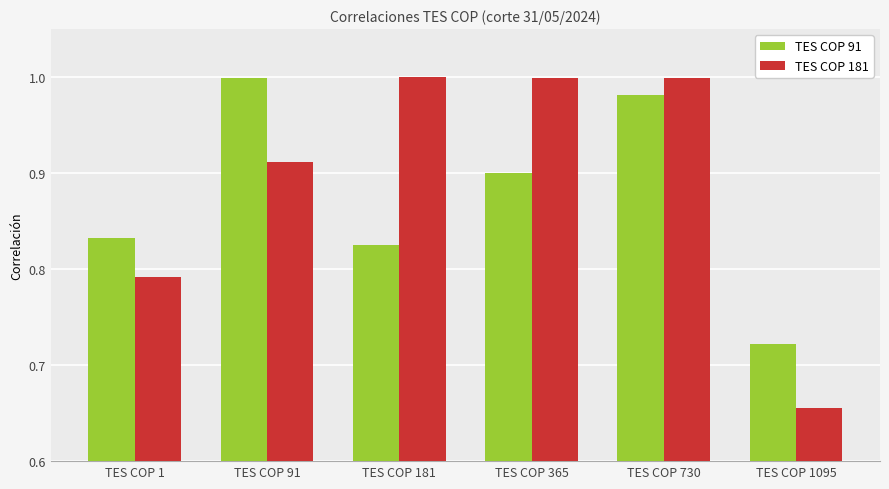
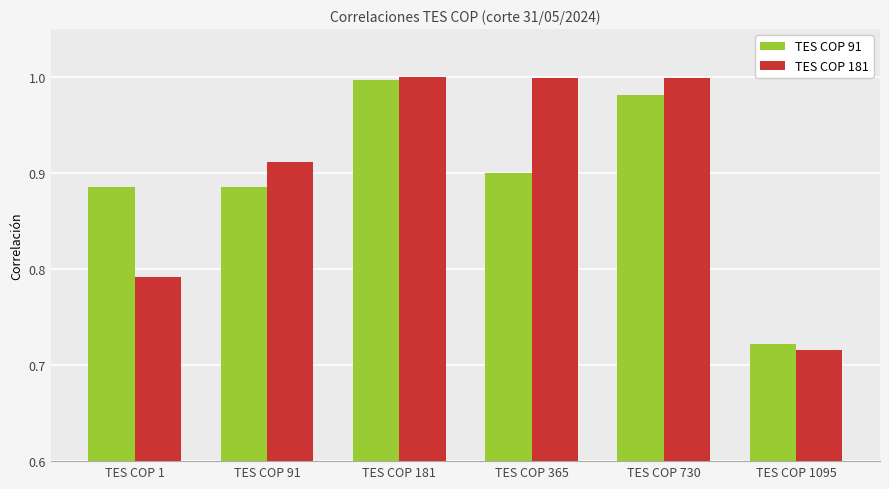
TES COP 91, TES COP 1: 0.83 -> 0.89
TES COP 91, TES COP 91: 1.00 -> 0.89
TES COP 91, TES COP 181: 0.83 -> 1.00
TES COP 181, TES COP 1095: 0.66 -> 0.72
